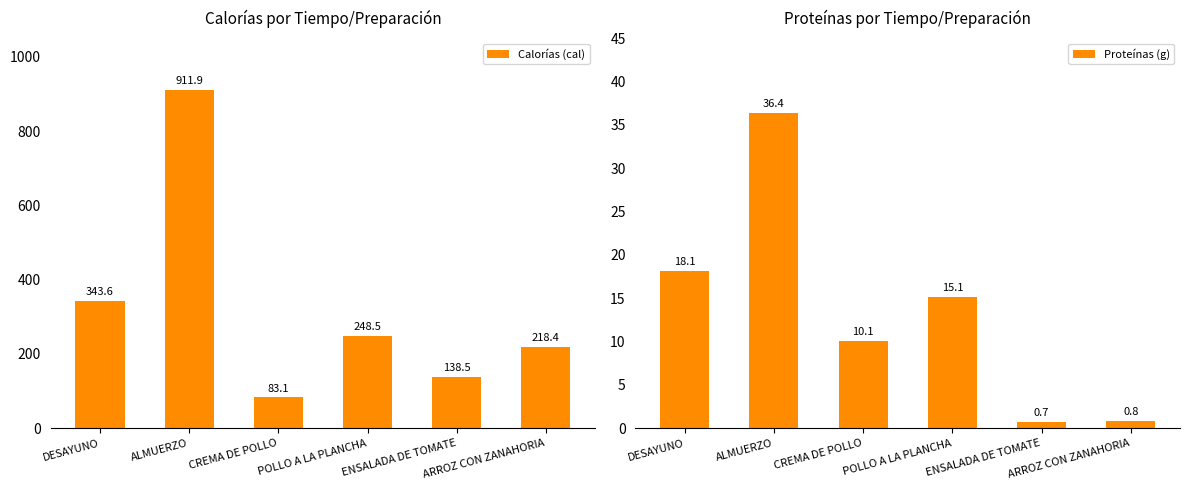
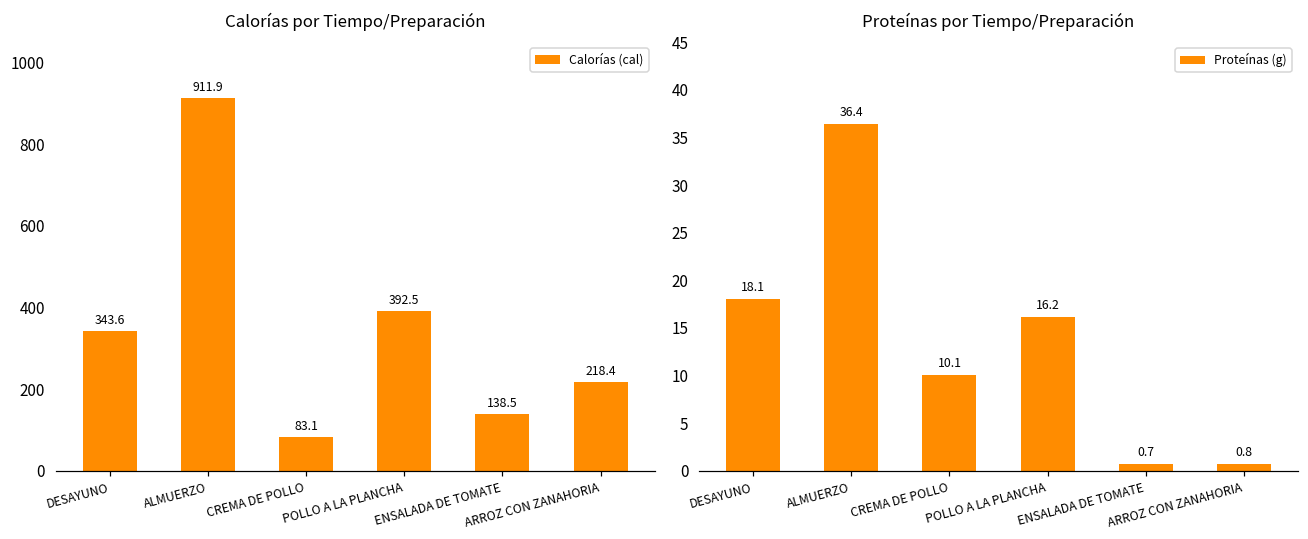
Calorías por Tiempo/Preparación, POLLO A LA PLANCHA: 248.5 -> 392.5
Proteínas por Tiempo/Preparación, POLLO A LA PLANCHA: 15.1 -> 16.2
